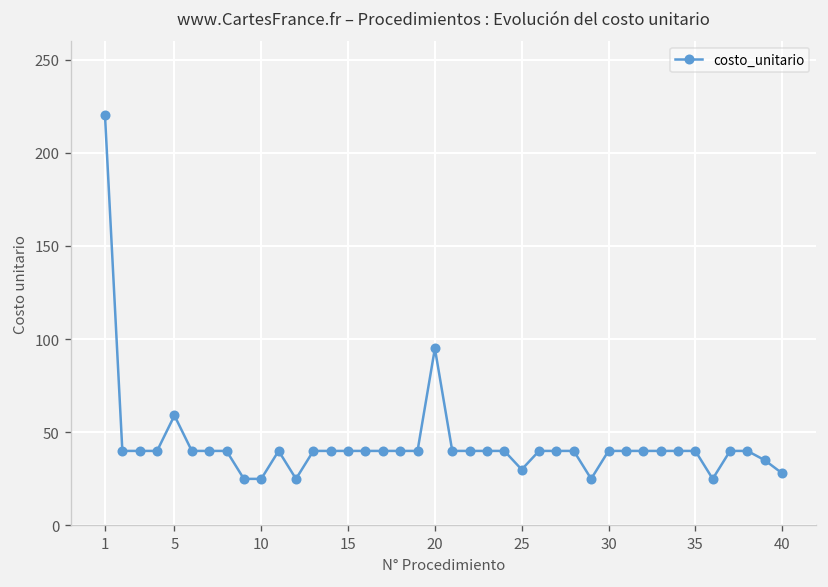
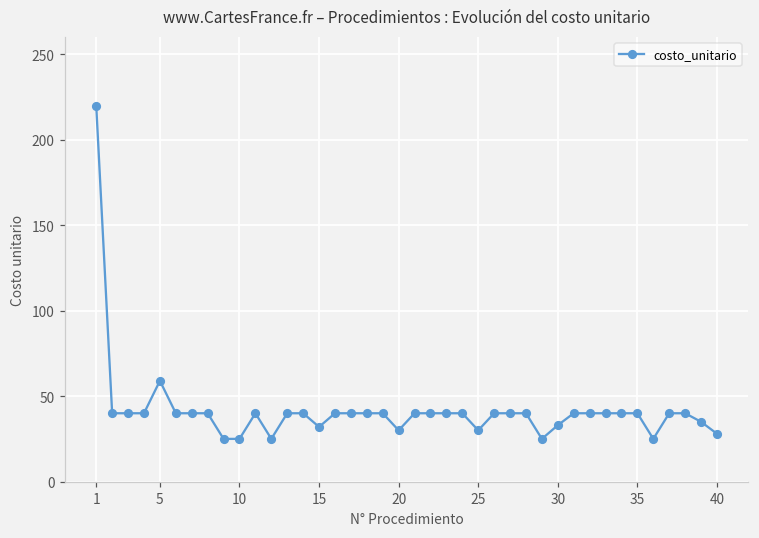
15: 40 -> 32
20: 95 -> 30
30: 40 -> 33
